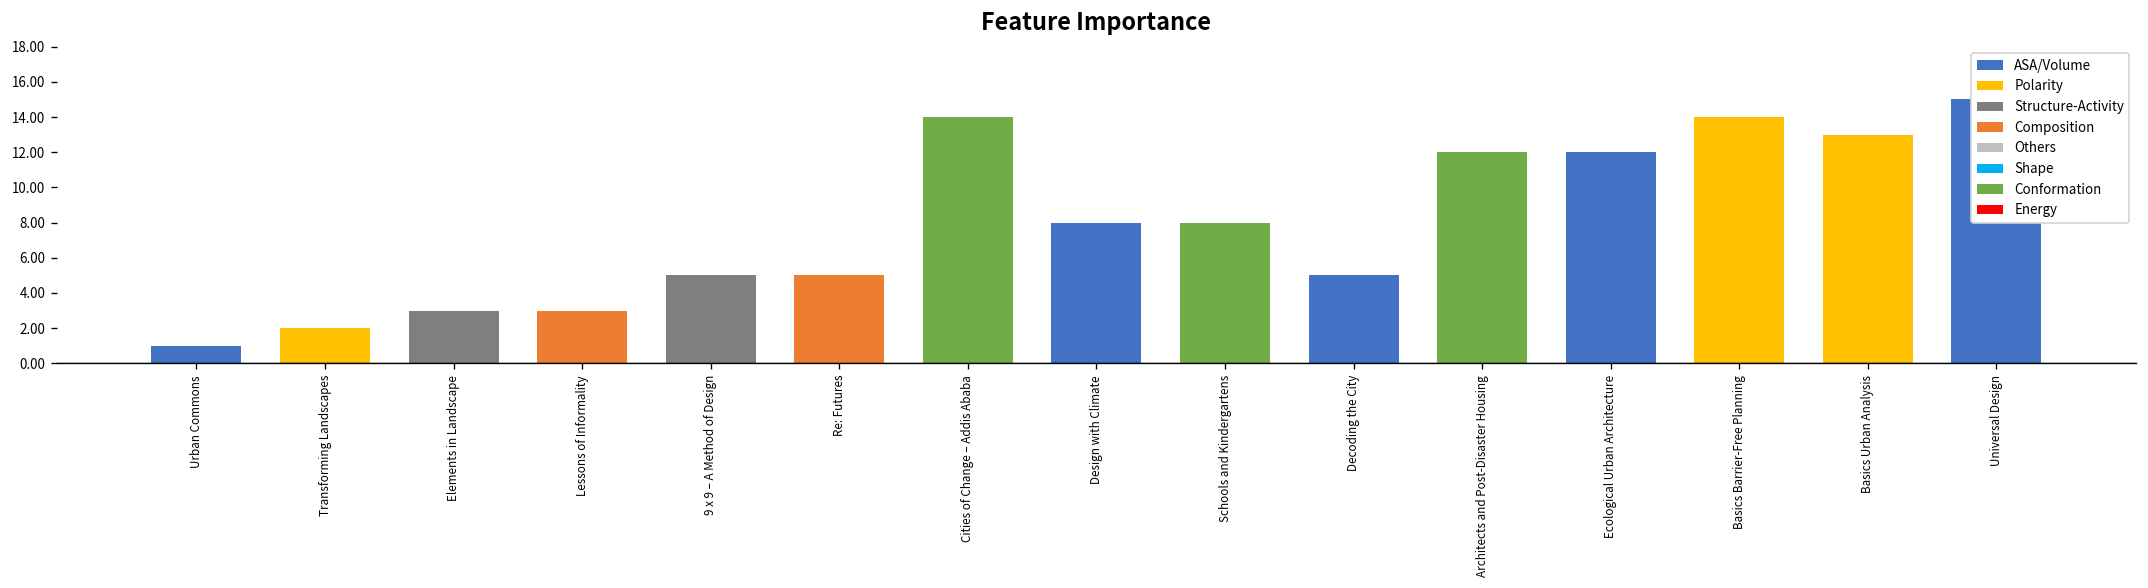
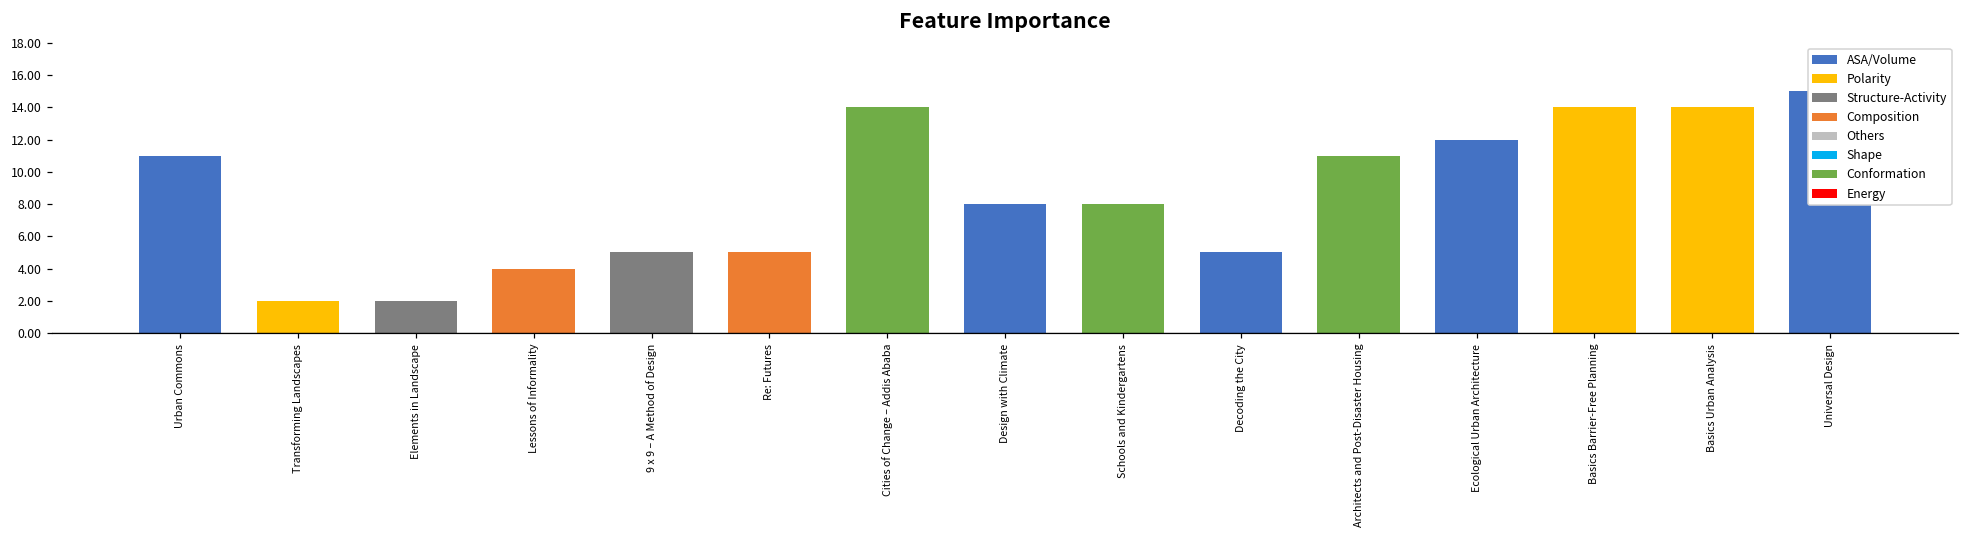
Urban Commons: 1 -> 11
Elements in Landscape: 3 -> 2
Lessons of Informality: 3 -> 4
Architects and Post-Disaster Housing: 12 -> 11
Basics Urban Analysis: 13 -> 14
